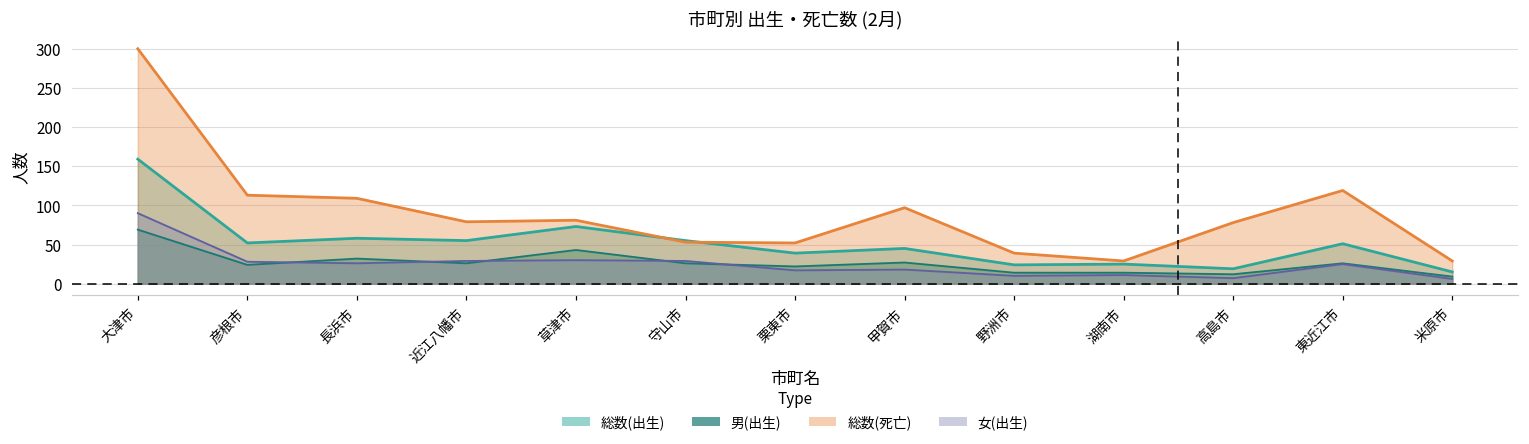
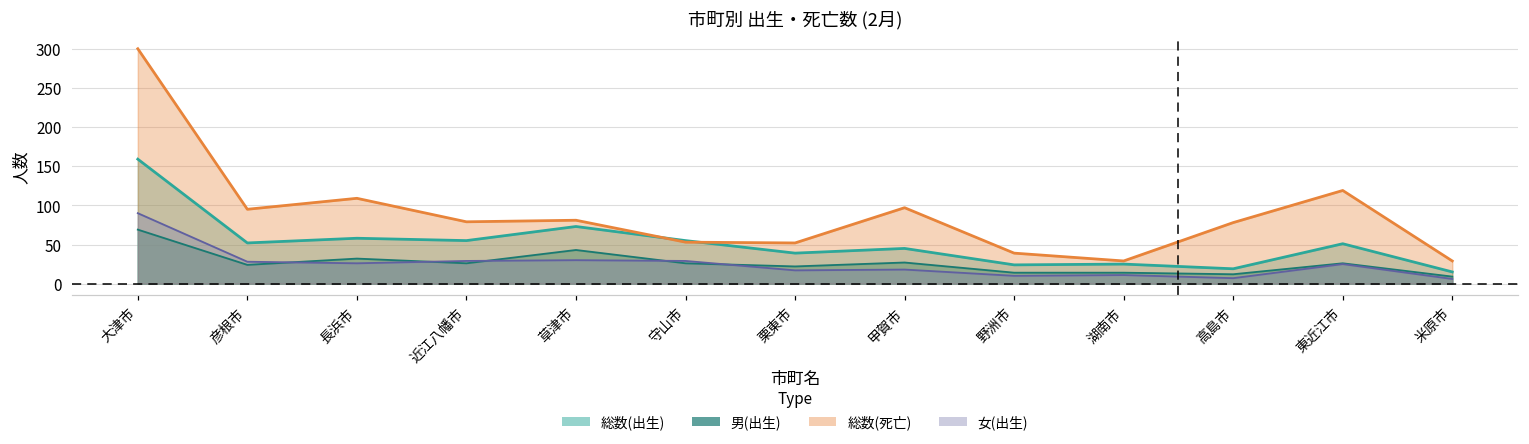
総数(死亡), 彦根市: 110 -> 100
